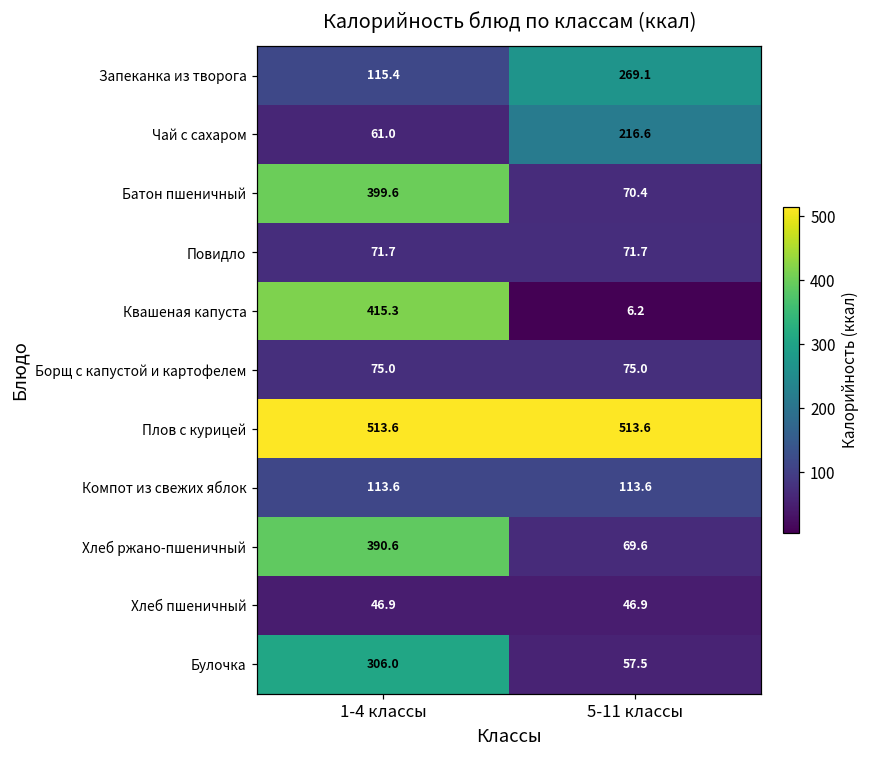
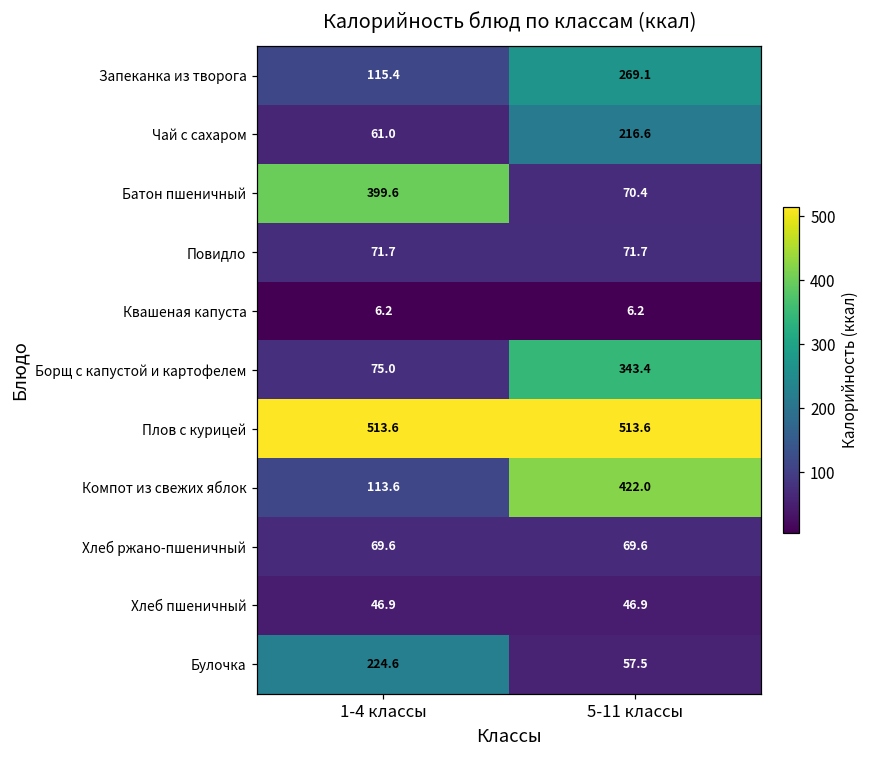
Квашеная капуста, 1-4 классы: 415.3 -> 6.2
Борщ с капустой и картофелем, 5-11 классы: 75.0 -> 343.4
Компот из свежих яблок, 5-11 классы: 113.6 -> 422.0
Хлеб ржано-пшеничный, 1-4 классы: 390.6 -> 69.6
Булочка, 1-4 классы: 306.0 -> 224.6
